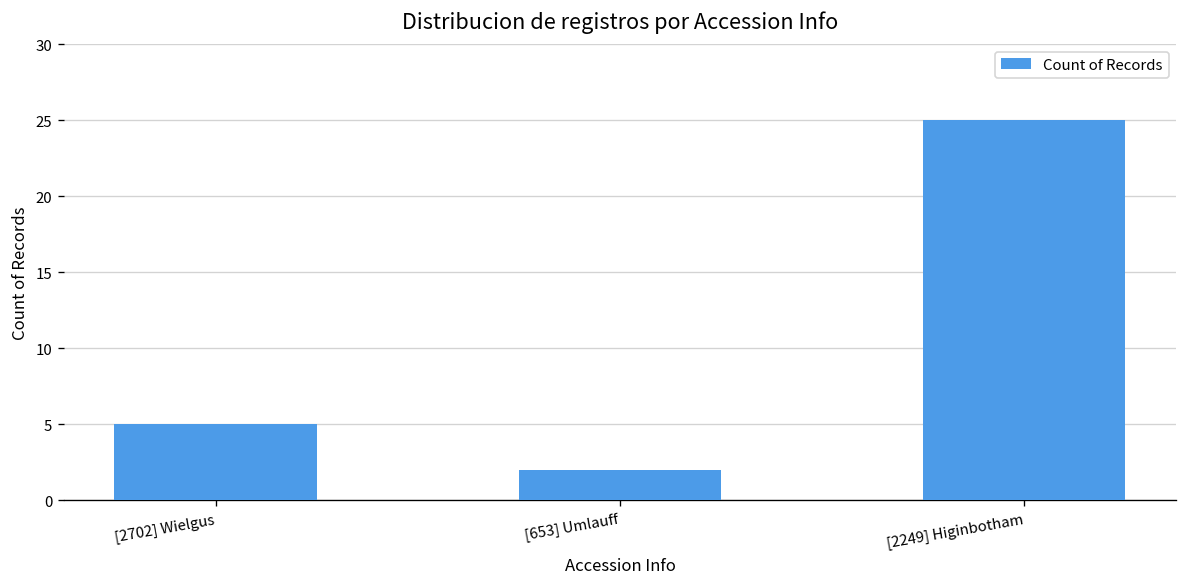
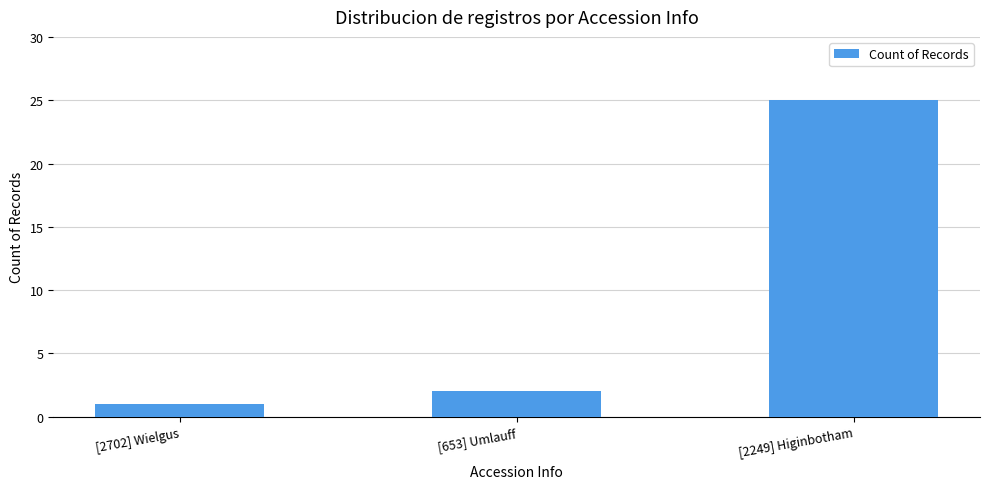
[2702] Wielgus: 5 -> 1
